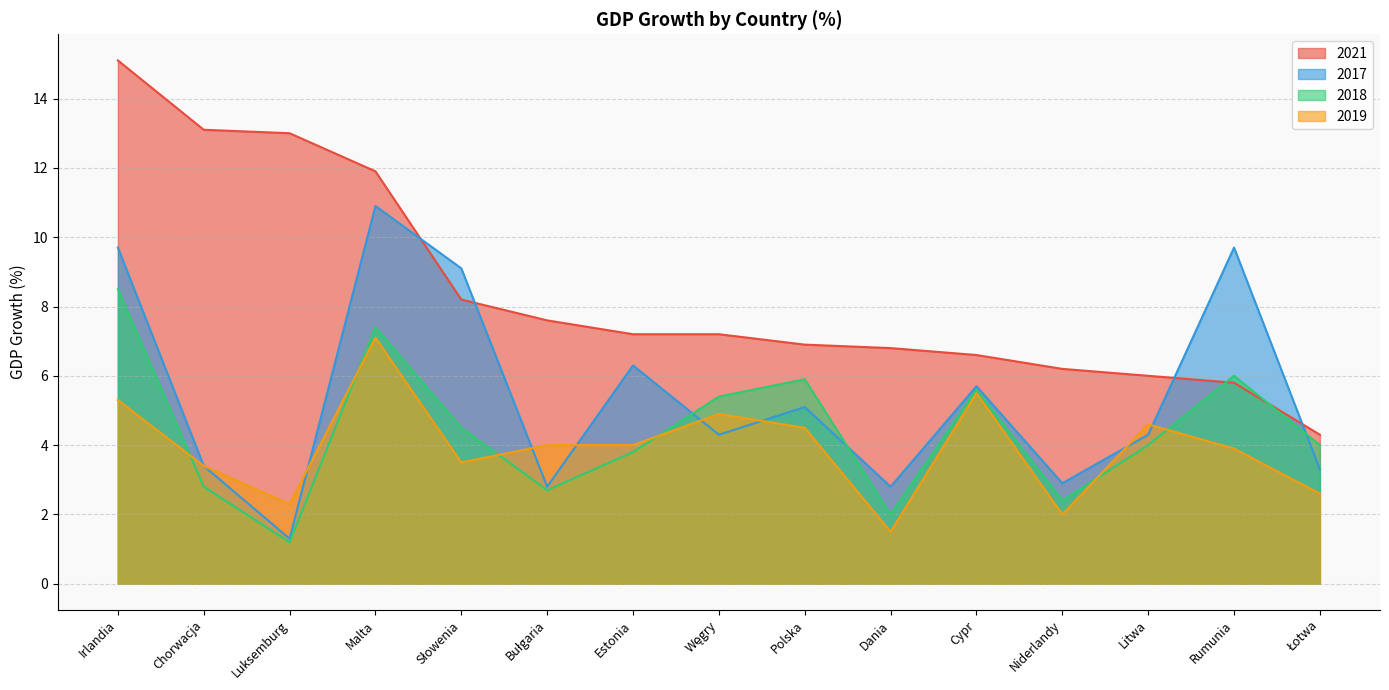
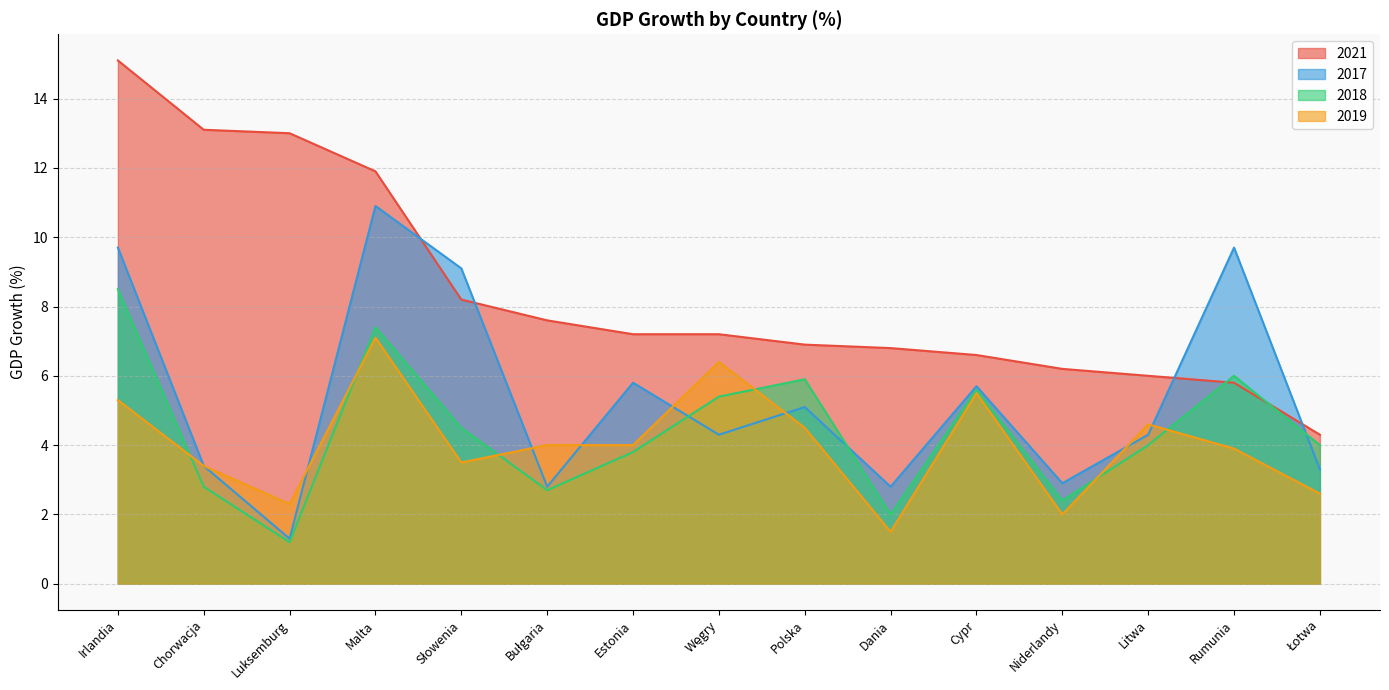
2017, Estonia: 6.3 -> 5.8
2019, Węgry: 4.9 -> 6.4
